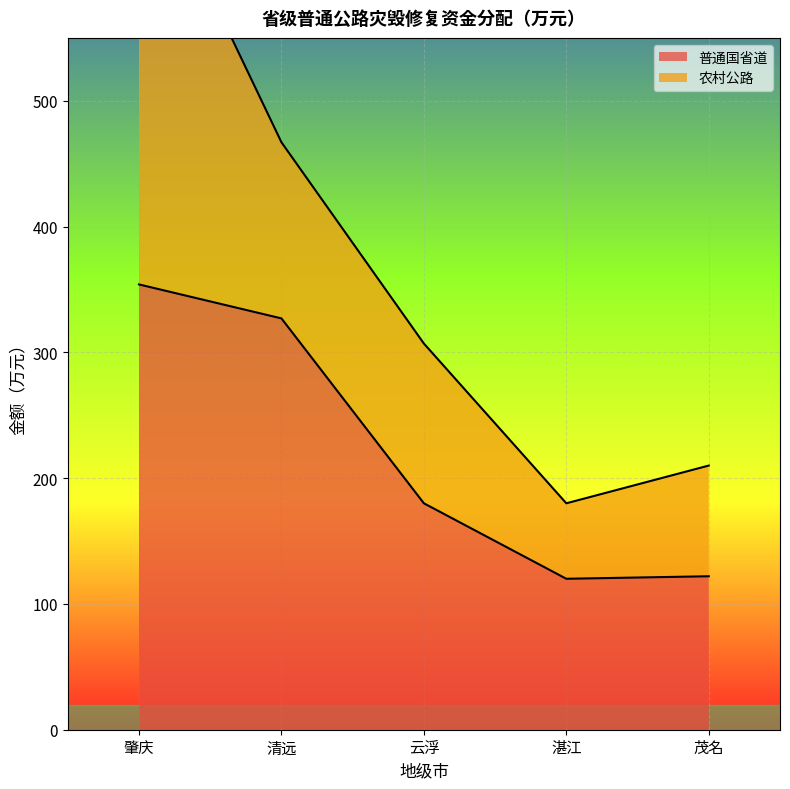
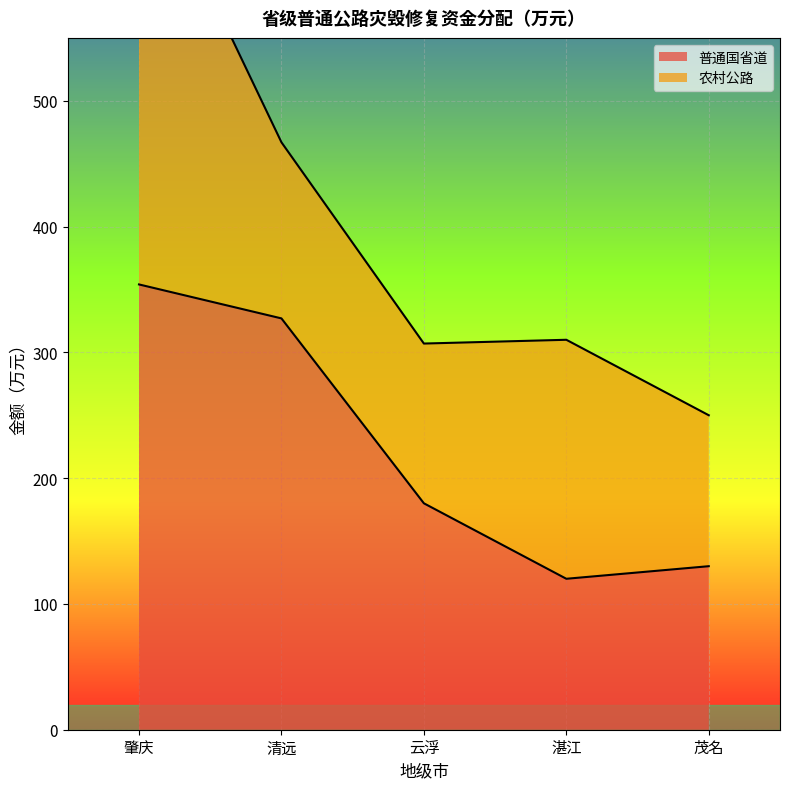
农村公路, 湛江: 60 -> 190
普通国省道, 茂名: 122 -> 130
农村公路, 茂名: 88 -> 120
